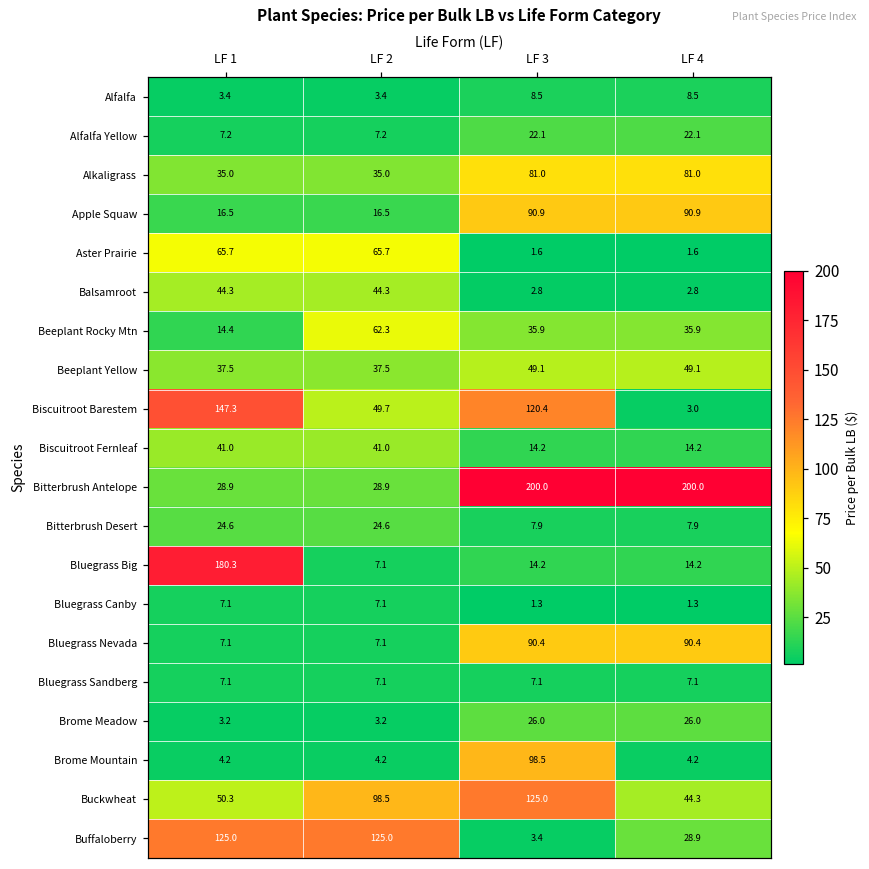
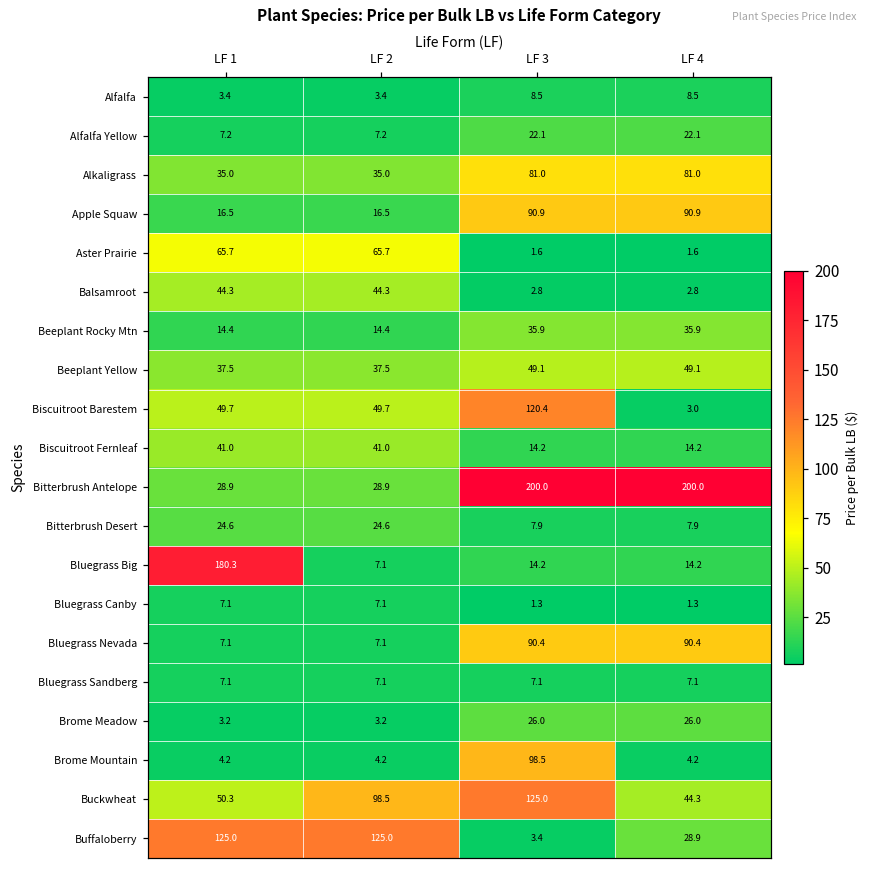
Beeplant Rocky Mtn, LF 2: 62.3 -> 14.4
Biscuitroot Barestem, LF 1: 147.3 -> 49.7
